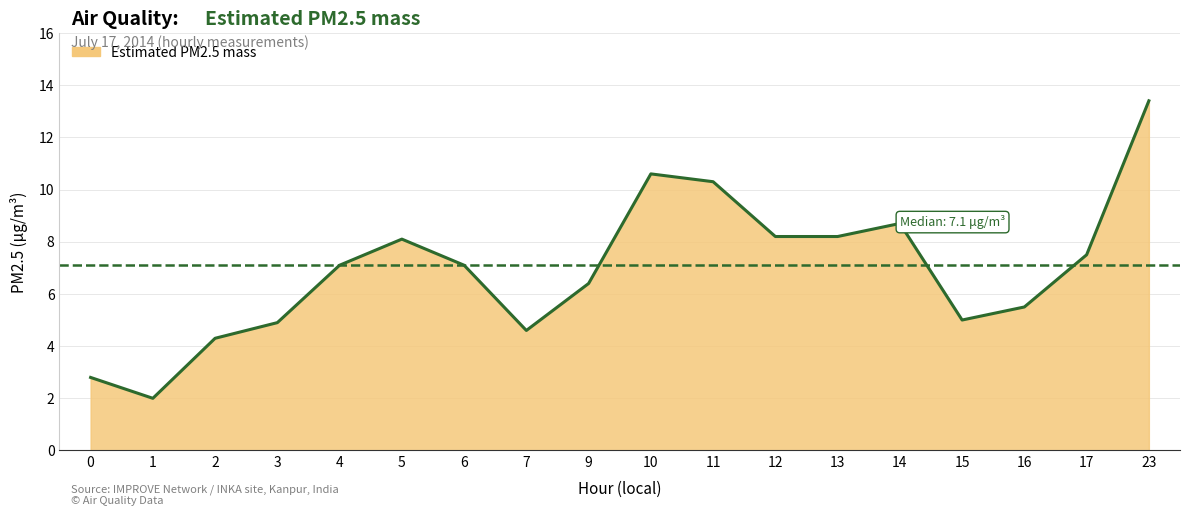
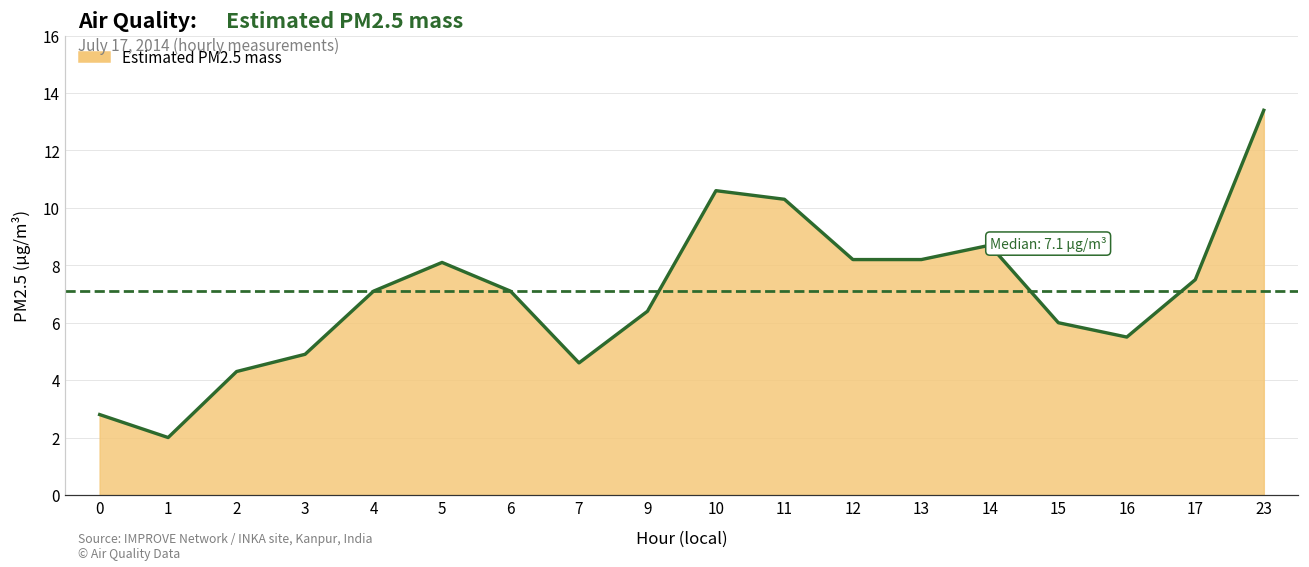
15: 5 -> 6
